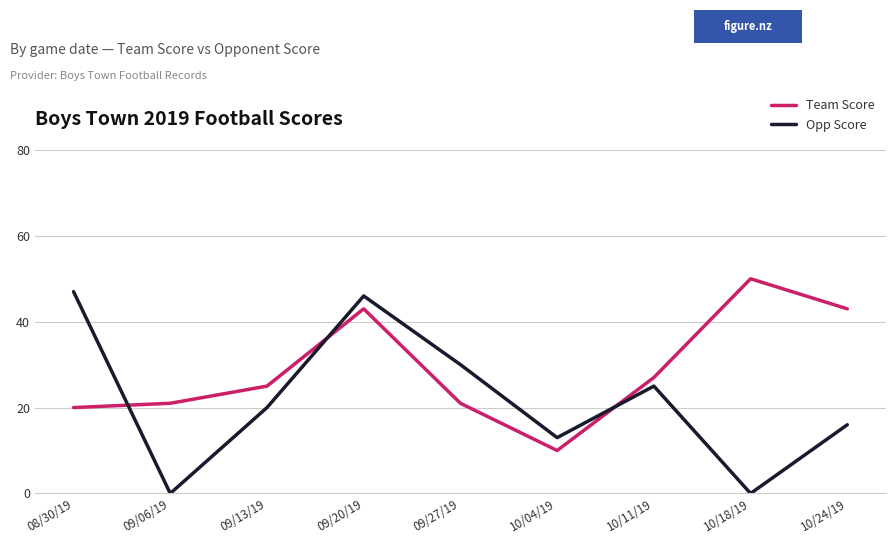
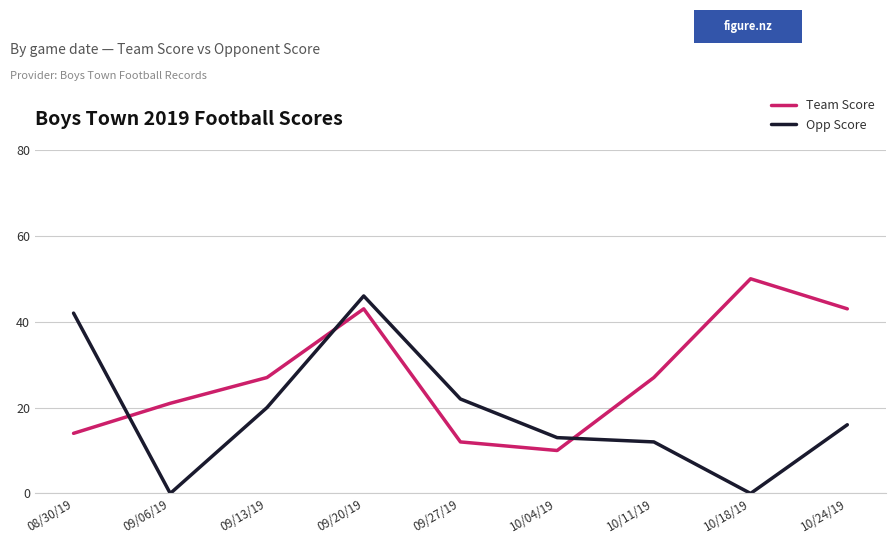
Team Score, 08/30/19: 20 -> 14
Opp Score, 08/30/19: 47 -> 42
Team Score, 09/13/19: 25 -> 27
Team Score, 09/27/19: 21 -> 12
Opp Score, 09/27/19: 30 -> 22
Opp Score, 10/11/19: 25 -> 12
